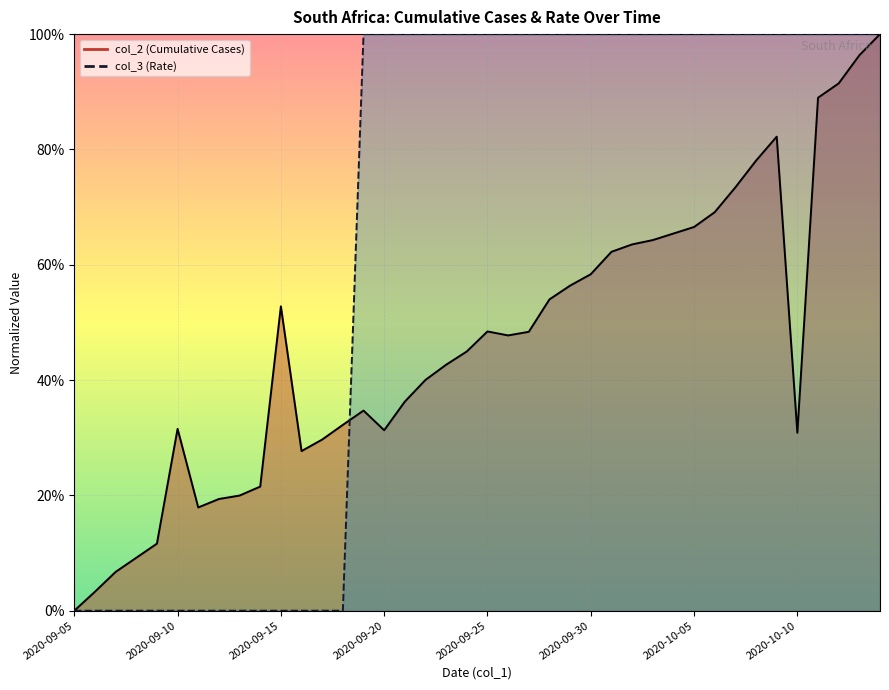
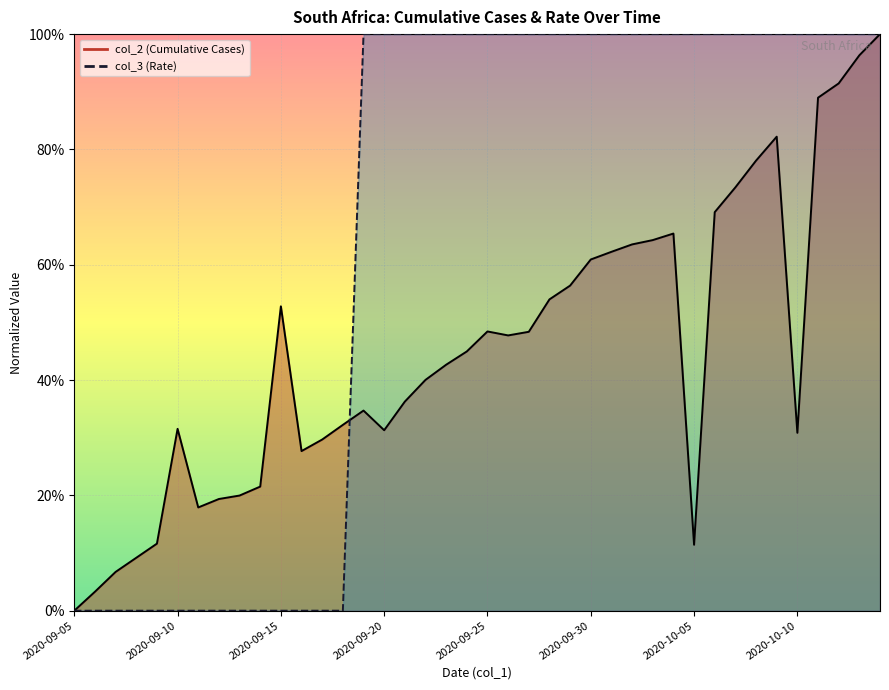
col_2 (Cumulative Cases), 2020-09-30: 58% -> 61%
col_2 (Cumulative Cases), 2020-10-05: 67% -> 11%
